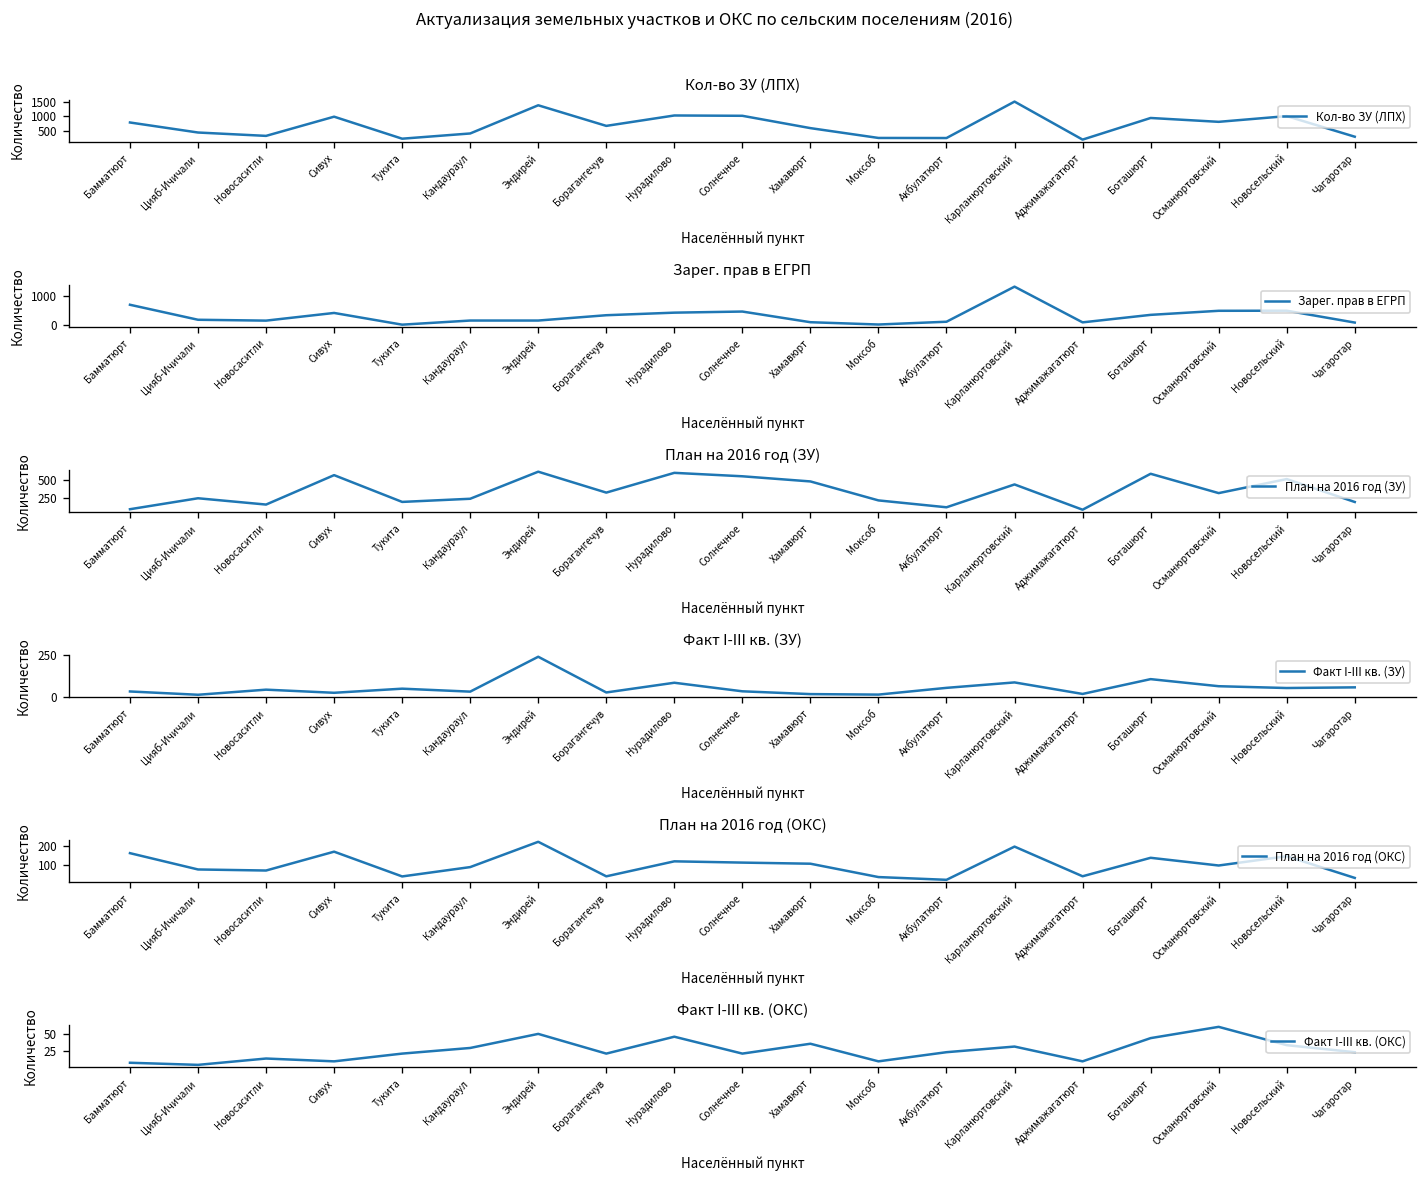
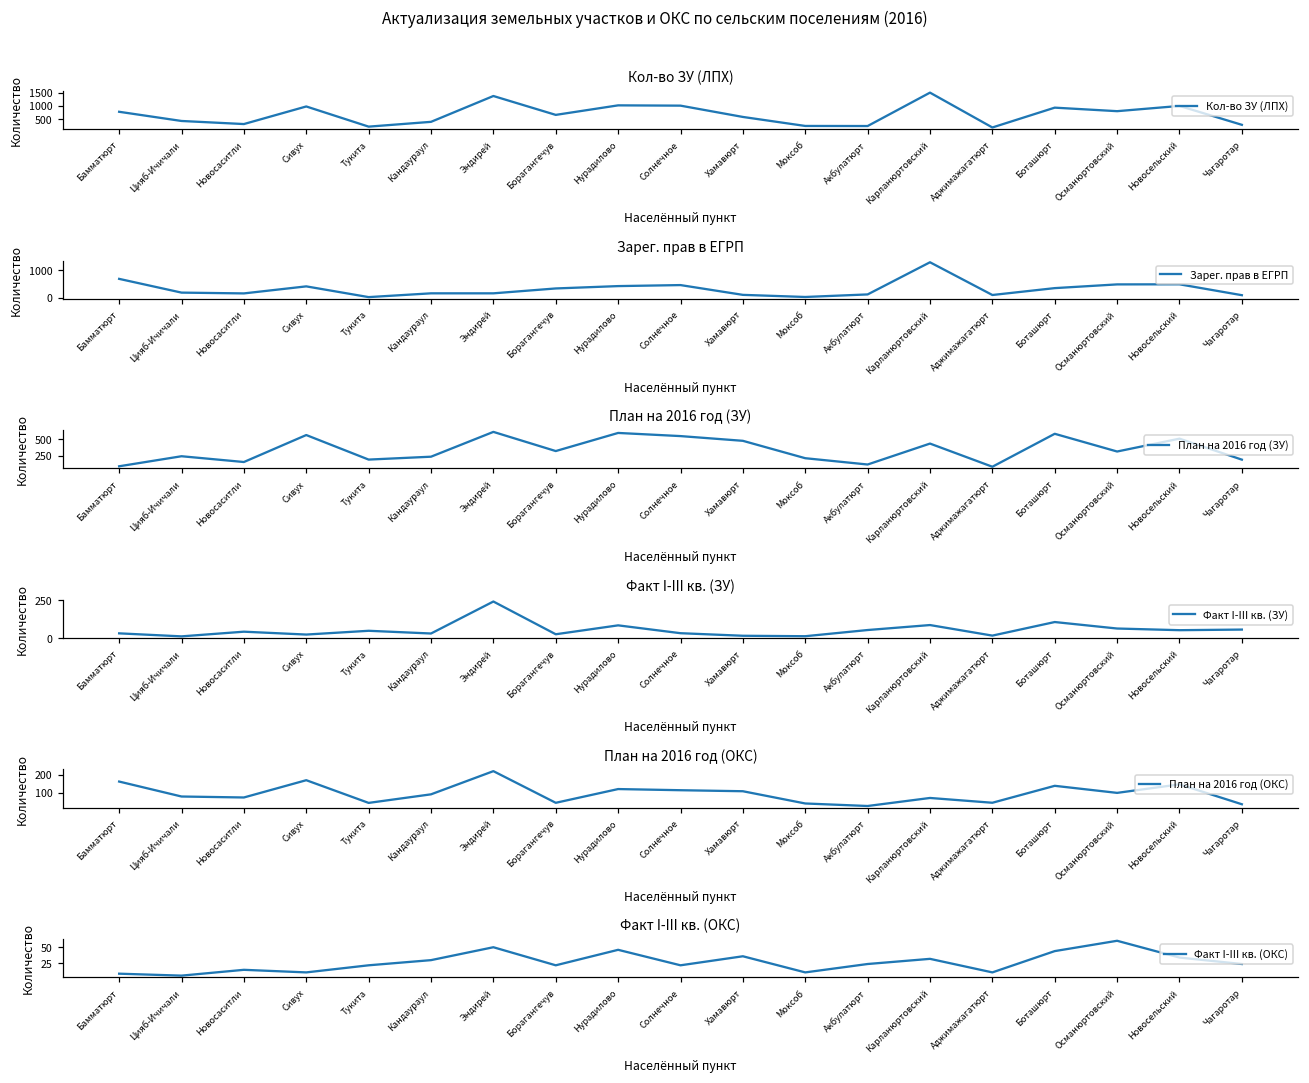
План на 2016 год (ОКС), Карланюртовский: 200 -> 70
